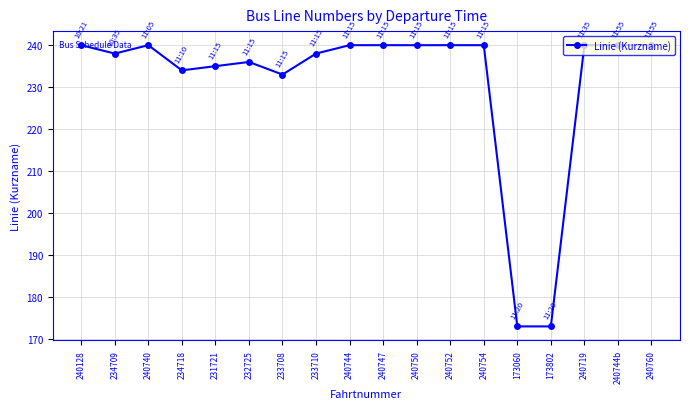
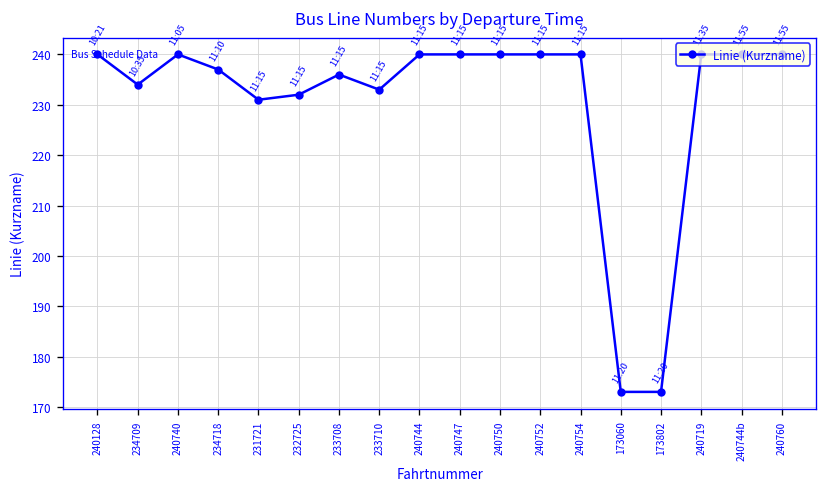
234709: 238 -> 234
234718: 234 -> 237
231721: 235 -> 231
232725: 236 -> 232
233708: 233 -> 236
233710: 238 -> 233
